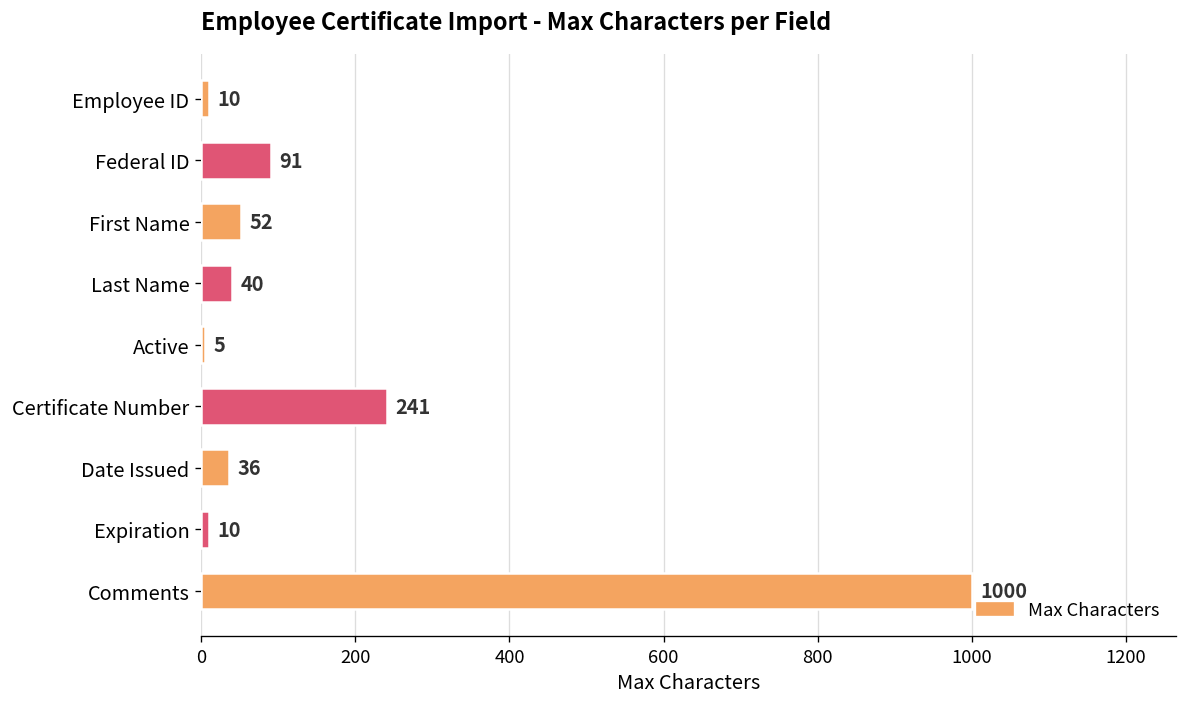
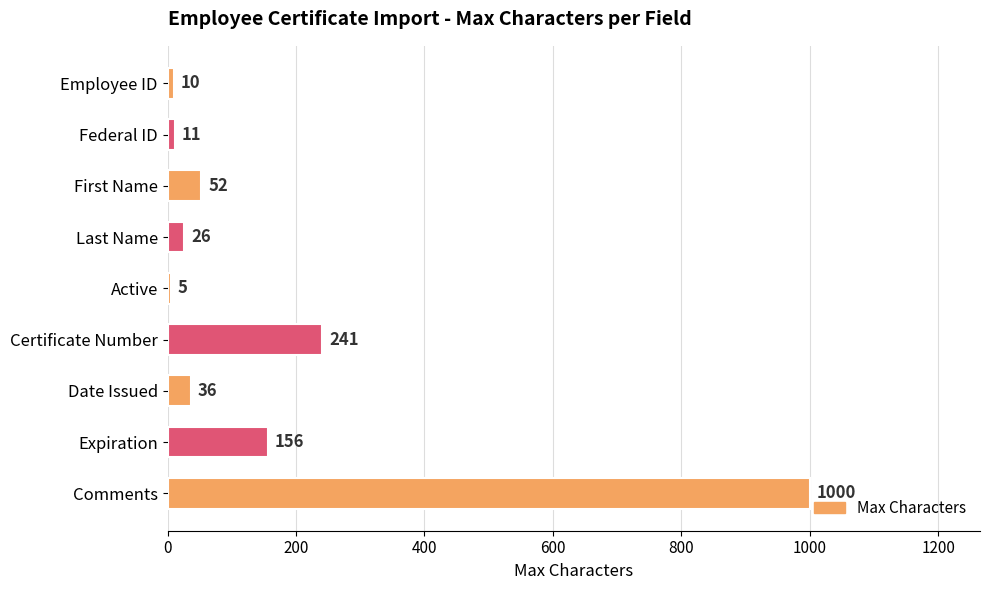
Federal ID: 91 -> 11
Last Name: 40 -> 26
Expiration: 10 -> 156
